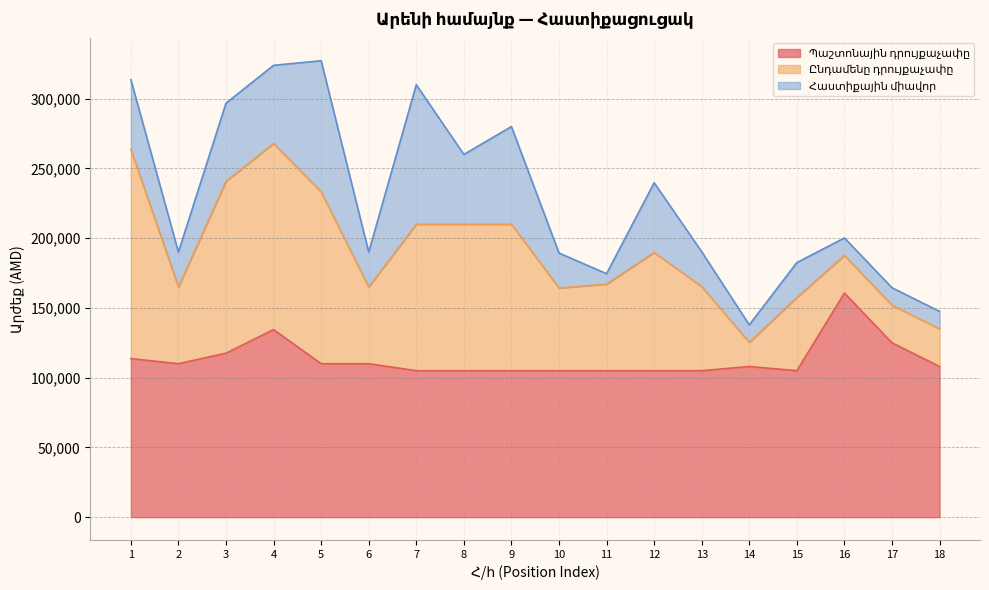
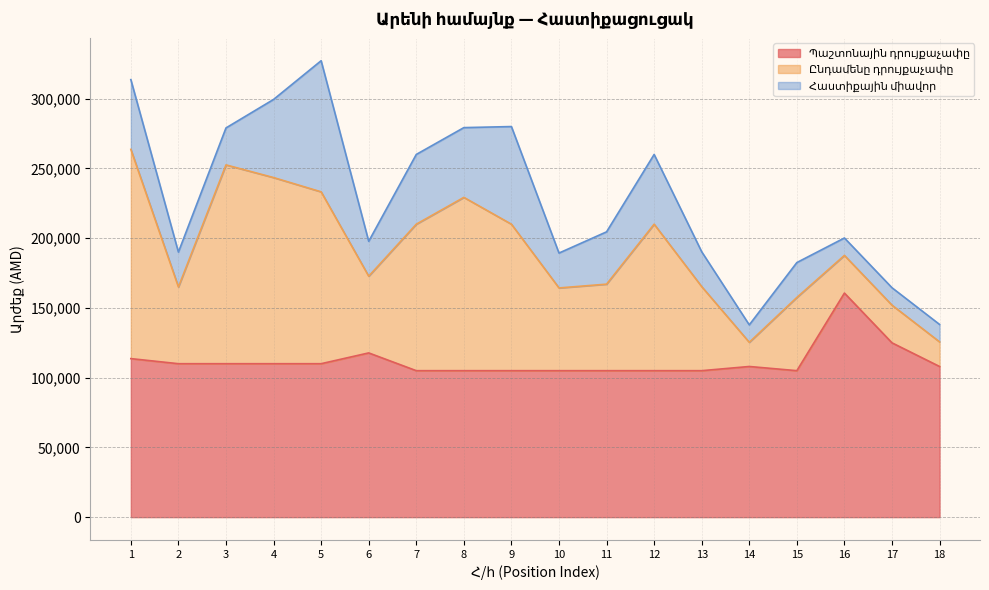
Պաշտոնային դրույքաչափը, 3: 118,000 -> 110,000
Ընդամենը դրույքաչափը, 3: 123,000 -> 143,000
Հաստիքային միավոր, 3: 56,000 -> 27,000
Պաշտոնային դրույքաչափը, 4: 134,000 -> 110,000
Պաշտոնային դրույքաչափը, 6: 110,000 -> 118,000
Հաստիքային միավոր, 7: 100,000 -> 50,000
Ընդամենը դրույքաչափը, 8: 105,000 -> 124,000
Հաստիքային միավոր, 11: 8,000 -> 38,000
Ընդամենը դրույքաչափը, 12: 85,000 -> 105,000
Ընդամենը դրույքաչափը, 18: 27,000 -> 18,000
